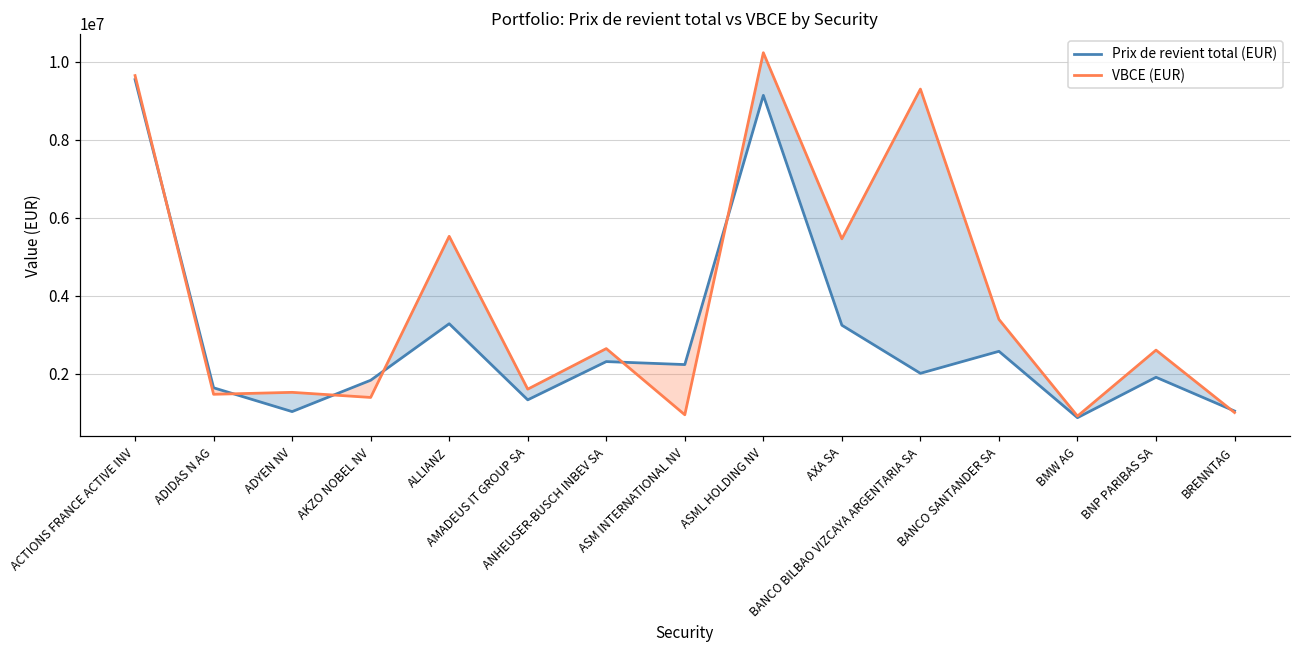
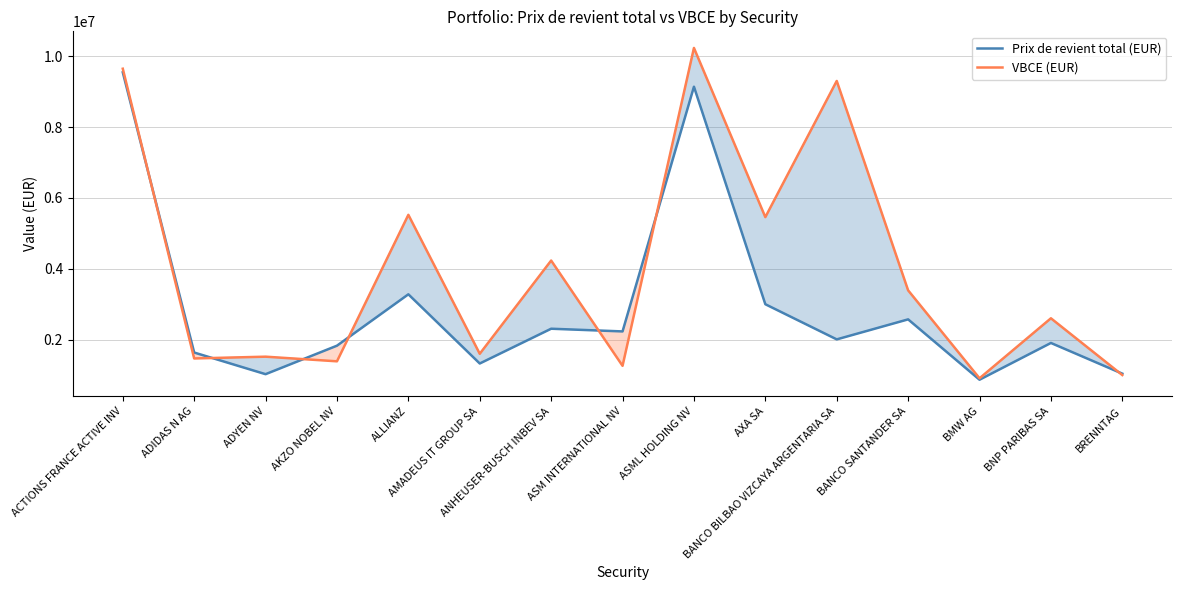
VBCE (EUR), ANHEUSER-BUSCH INBEV SA: 2600000 -> 4200000
VBCE (EUR), ASM INTERNATIONAL NV: 900000 -> 1300000
Prix de revient total (EUR), AXA SA: 3200000 -> 3000000
